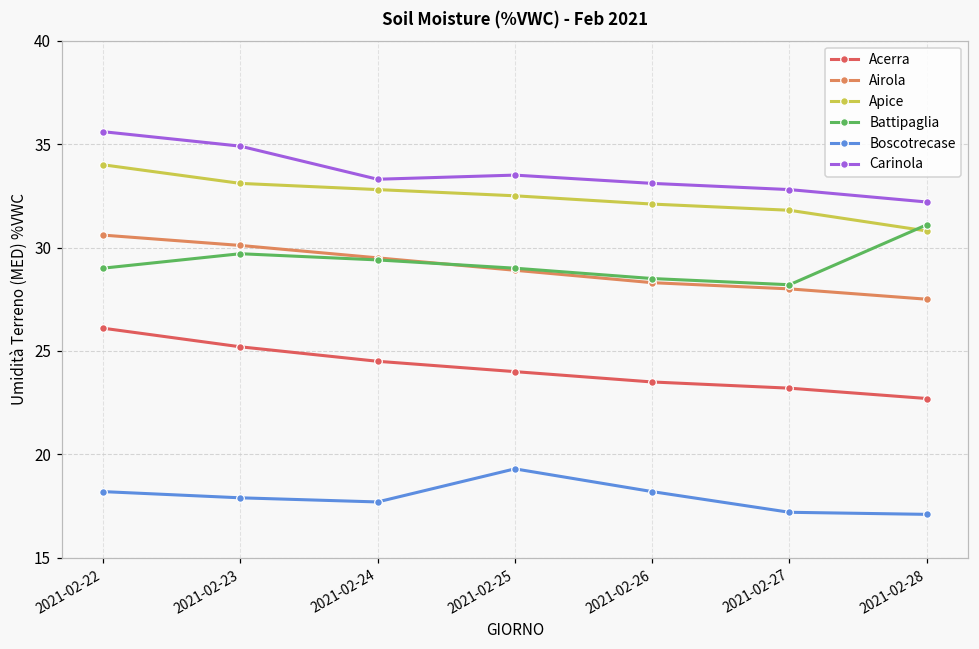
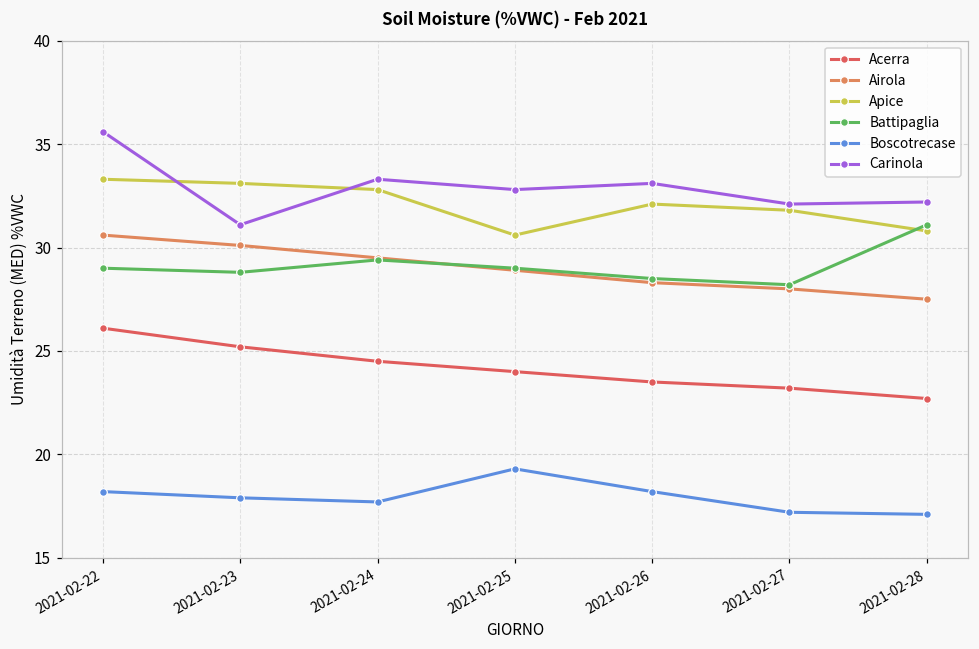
Apice, 2021-02-22: 34.0 -> 33.3
Battipaglia, 2021-02-23: 29.7 -> 28.8
Carinola, 2021-02-23: 34.9 -> 31.1
Apice, 2021-02-25: 32.5 -> 30.6
Carinola, 2021-02-25: 33.5 -> 32.8
Carinola, 2021-02-27: 32.8 -> 32.1
